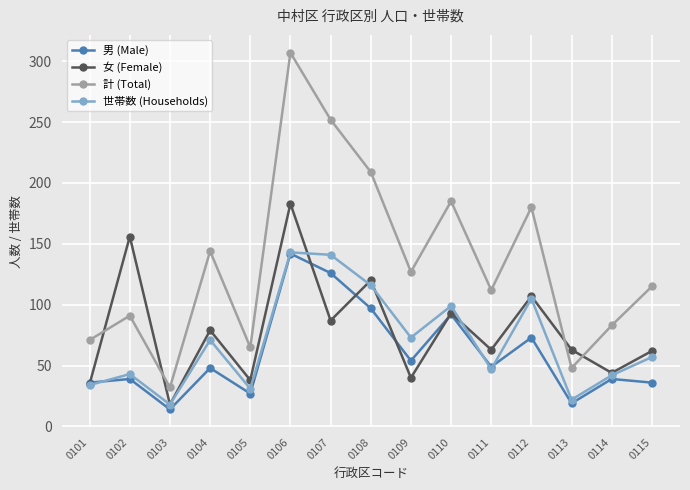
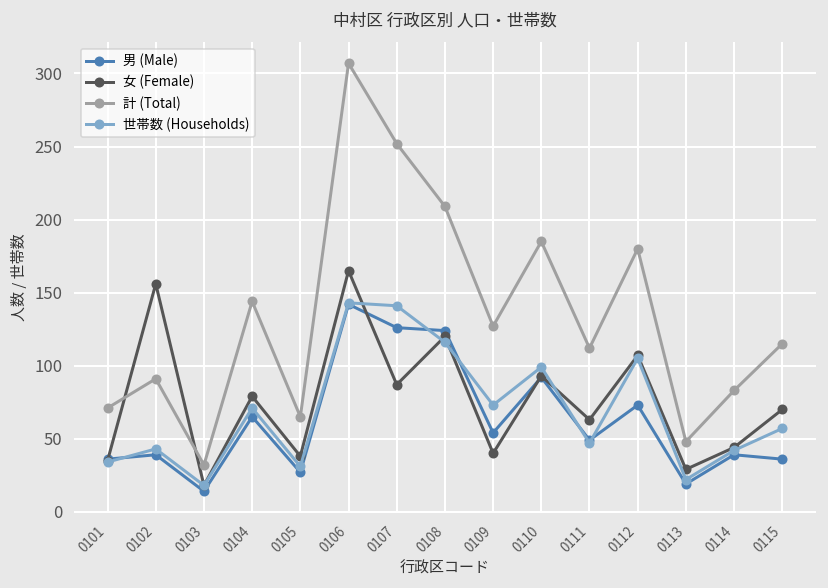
男 (Male), 0104: 48 -> 65
女 (Female), 0106: 183 -> 165
男 (Male), 0108: 97 -> 124
女 (Female), 0113: 63 -> 29
女 (Female), 0115: 62 -> 70
